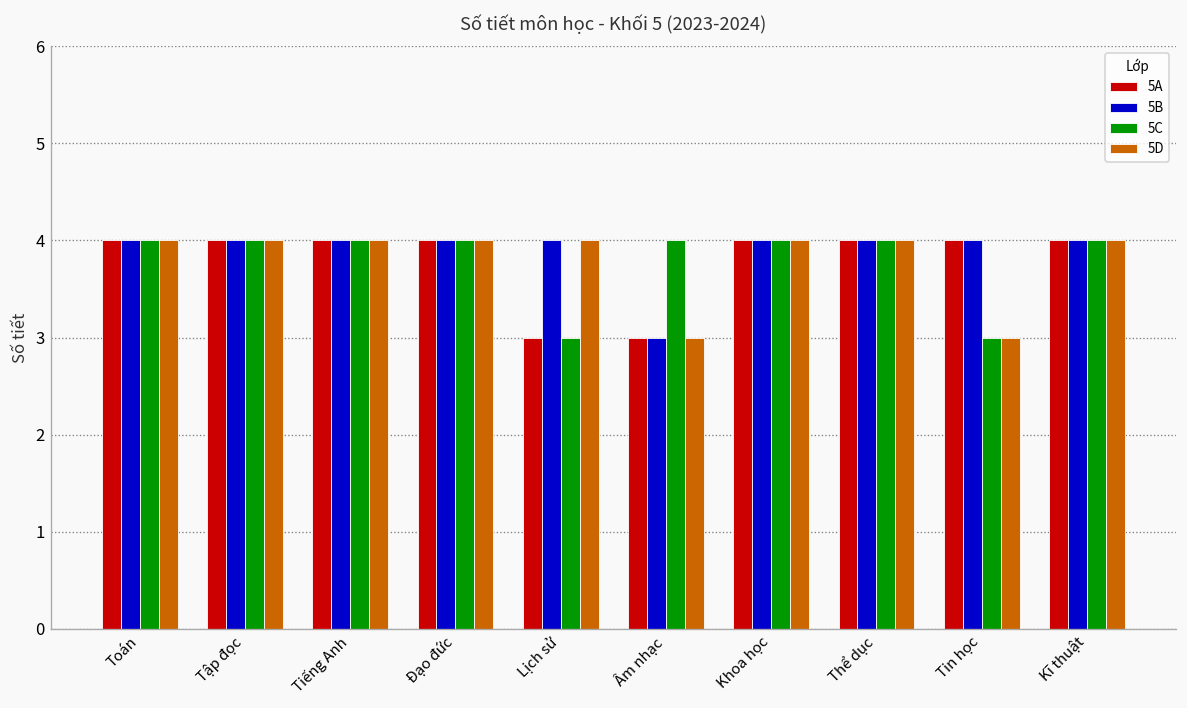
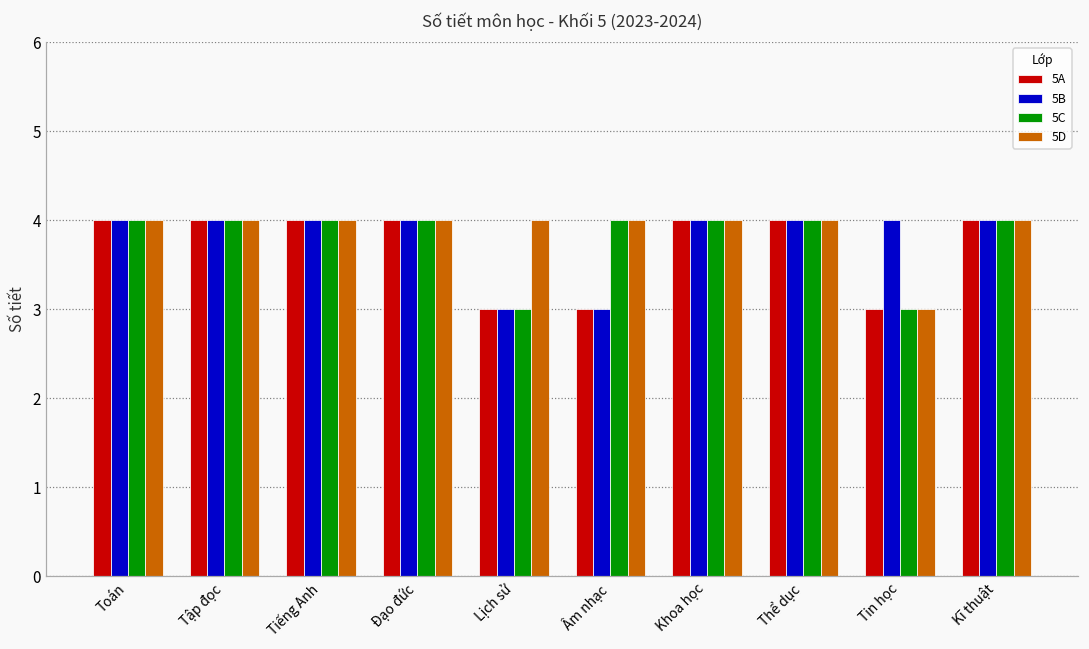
5B, Lịch sử: 4 -> 3
5D, Âm nhạc: 3 -> 4
5A, Tin học: 4 -> 3
